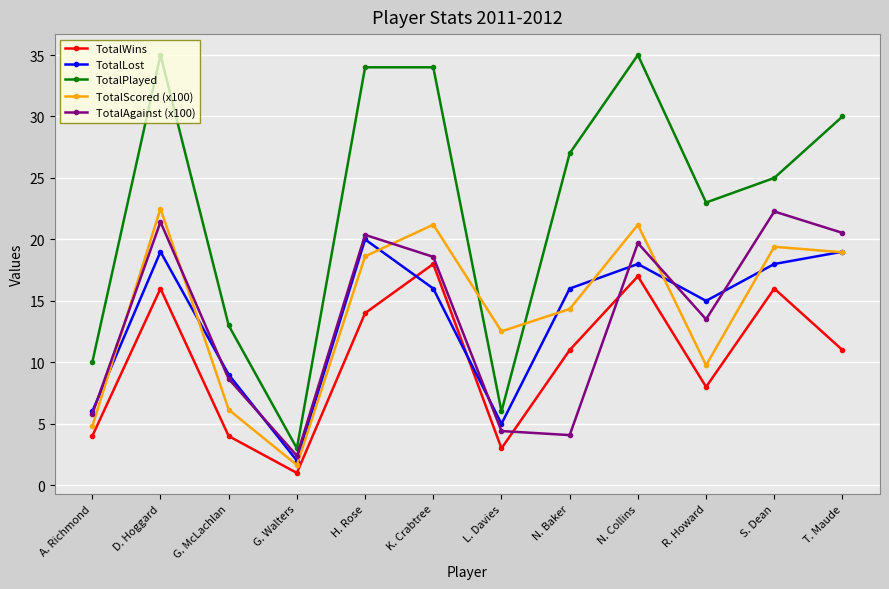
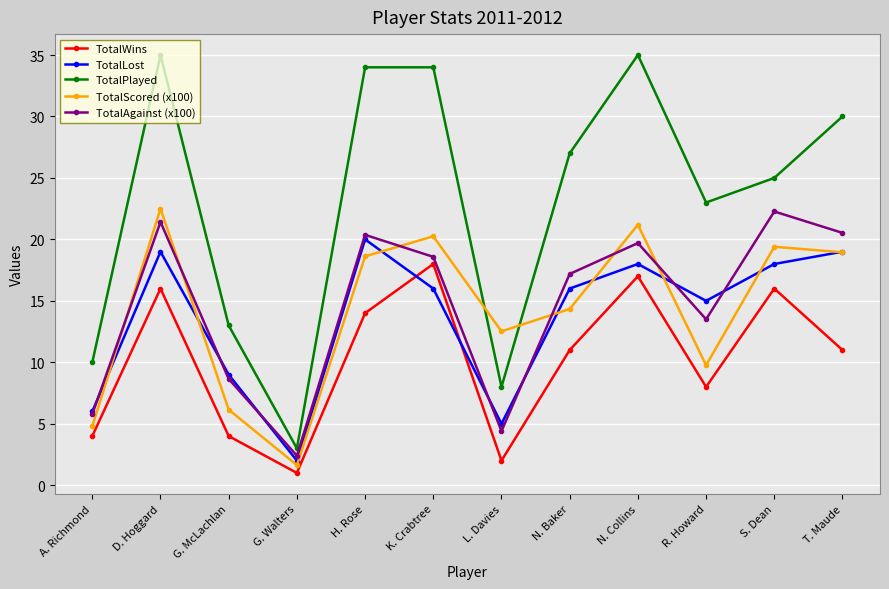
TotalScored (x100), K. Crabtree: 21.2 -> 20.3
TotalWins, L. Davies: 3 -> 2
TotalPlayed, L. Davies: 6 -> 8
TotalAgainst (x100), N. Baker: 4.1 -> 17.2
